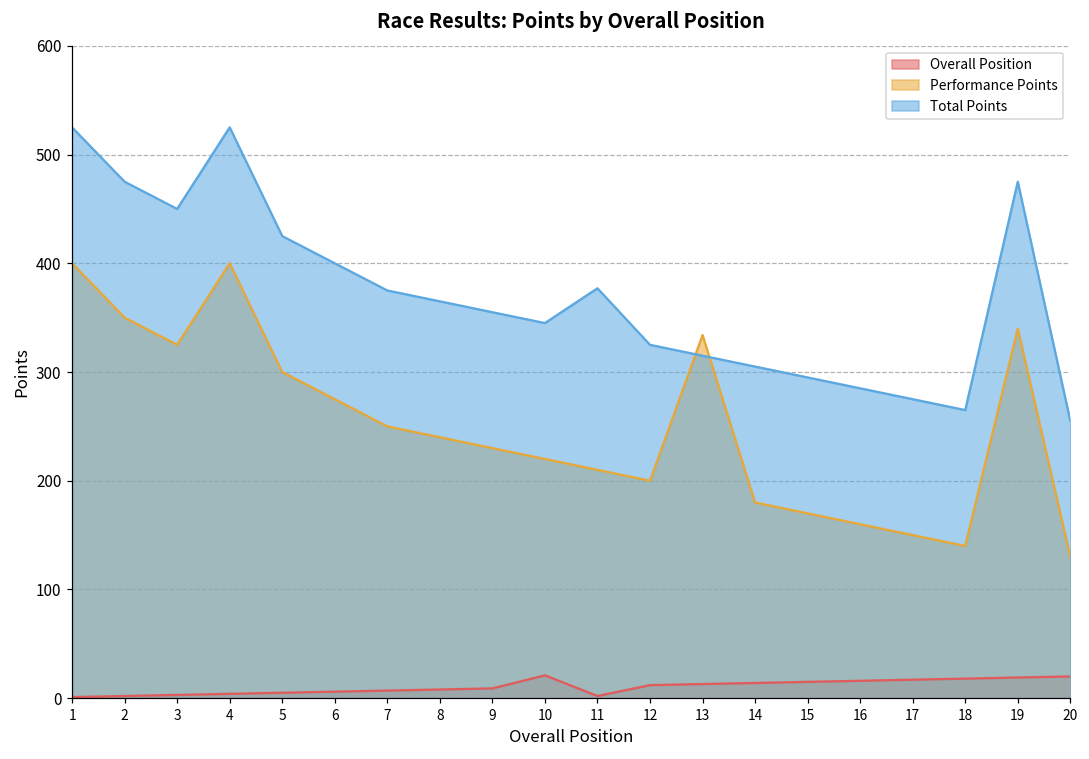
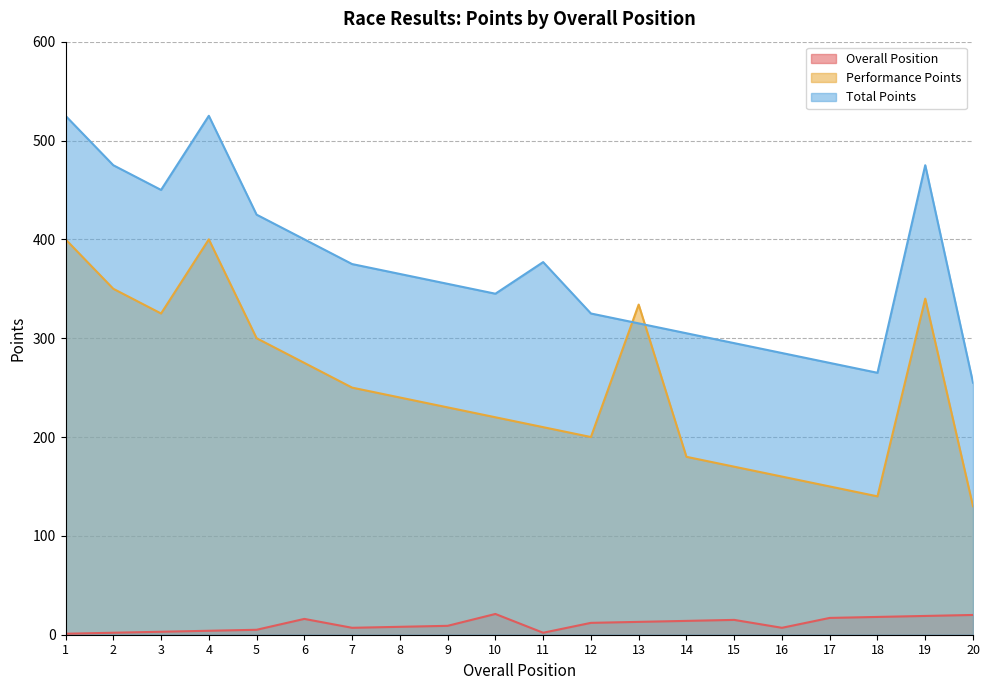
Overall Position, 6: 10 -> 20
Overall Position, 16: 20 -> 10
